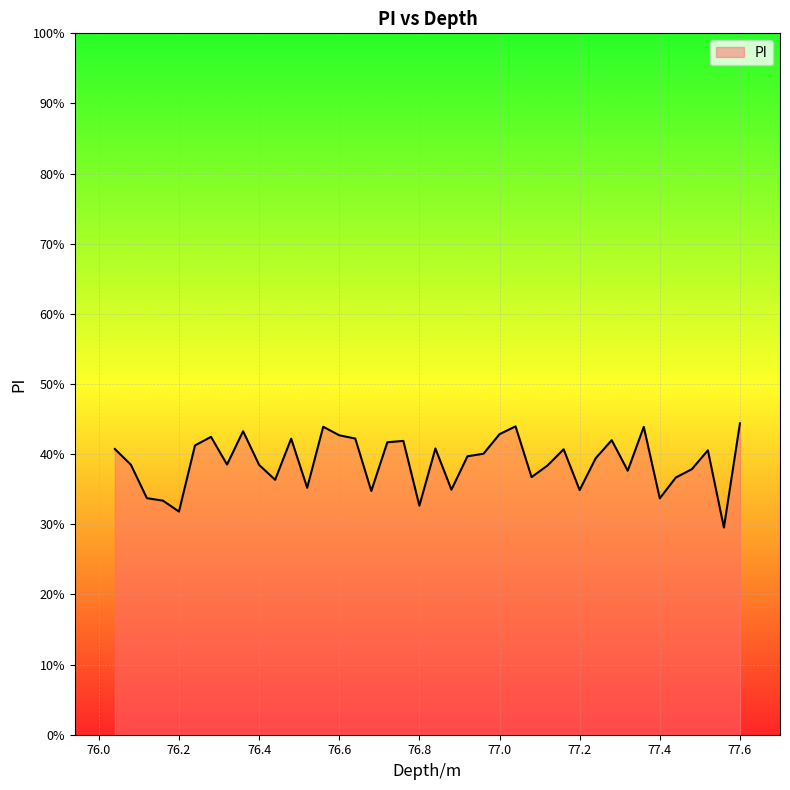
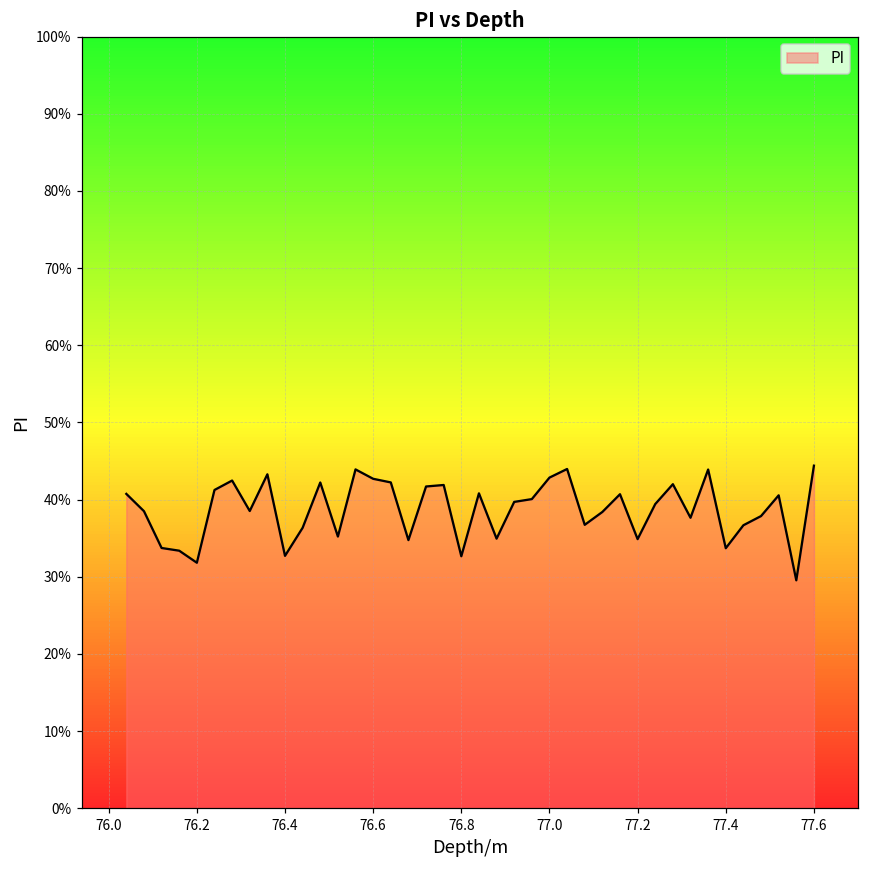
76.4: 38% -> 33%
